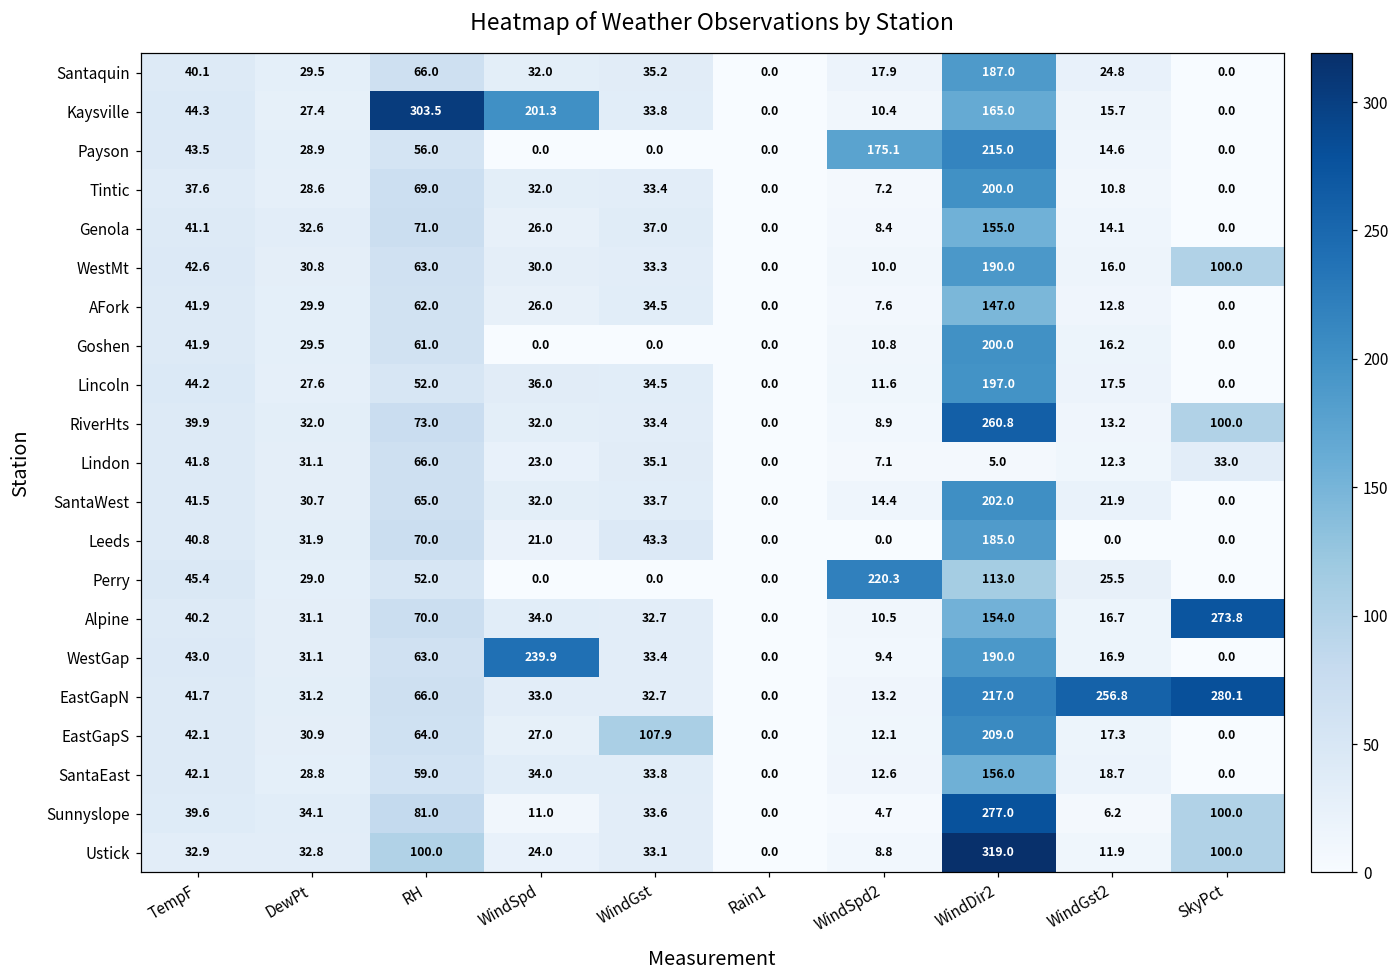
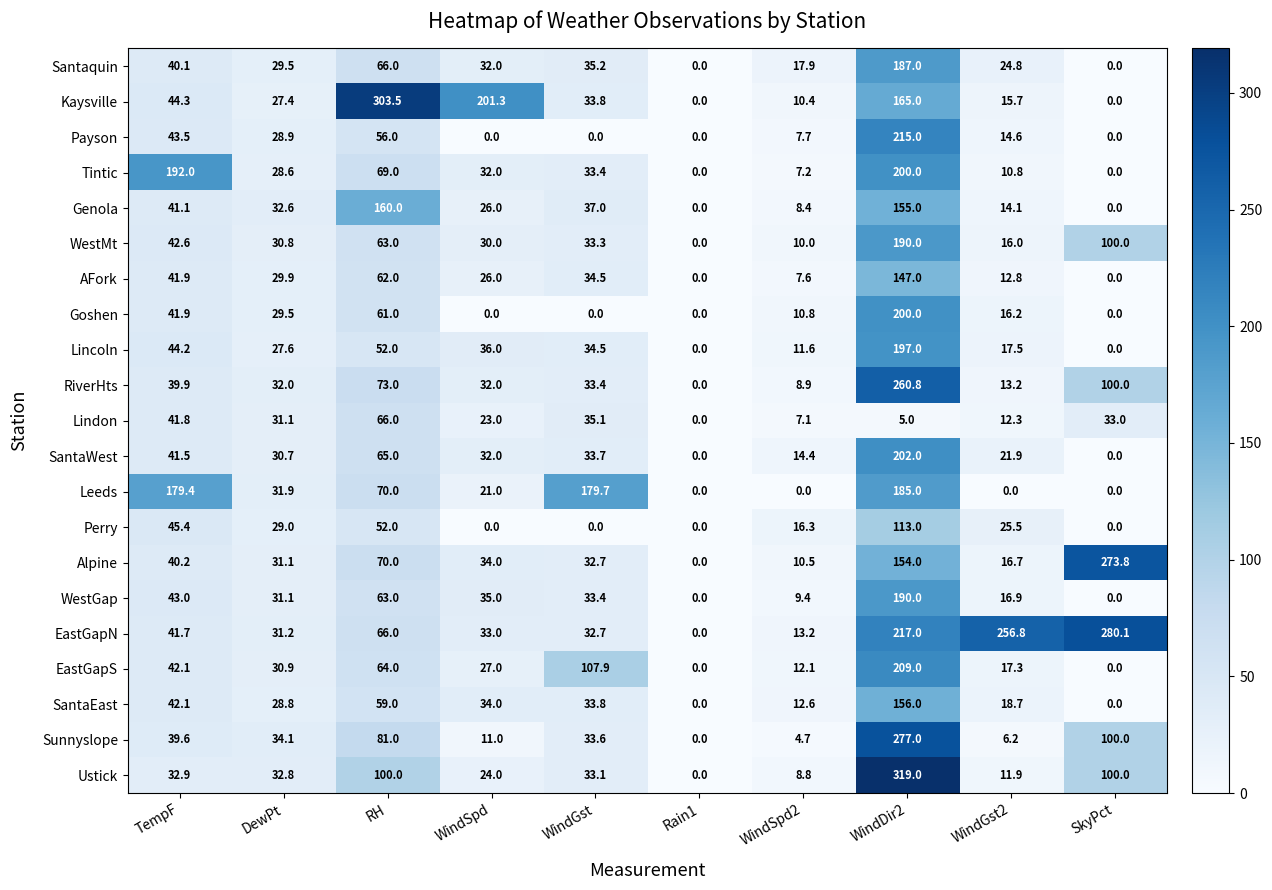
Payson, WindSpd2: 175.1 -> 7.7
Tintic, TempF: 37.6 -> 192.0
Genola, RH: 71.0 -> 160.0
Leeds, TempF: 40.8 -> 179.4
Leeds, WindGst: 43.3 -> 179.7
Perry, WindSpd2: 220.3 -> 16.3
WestGap, WindSpd: 239.9 -> 35.0
